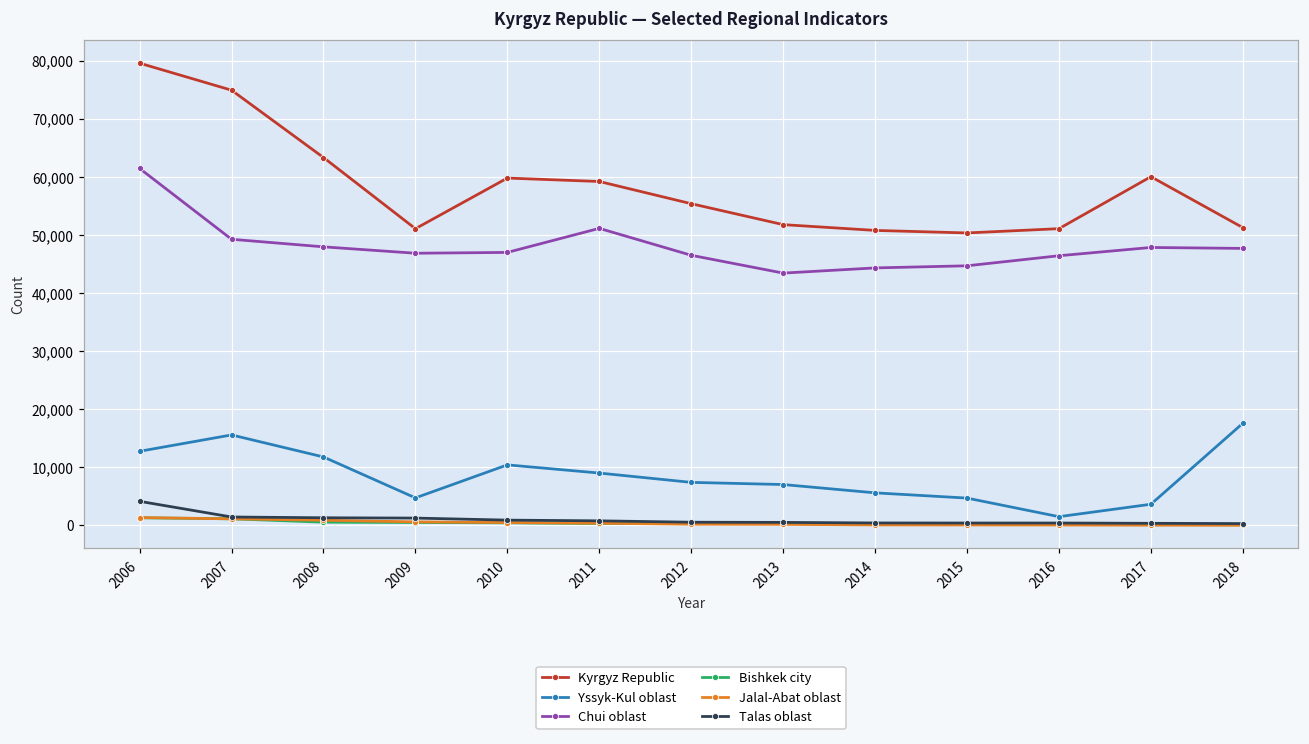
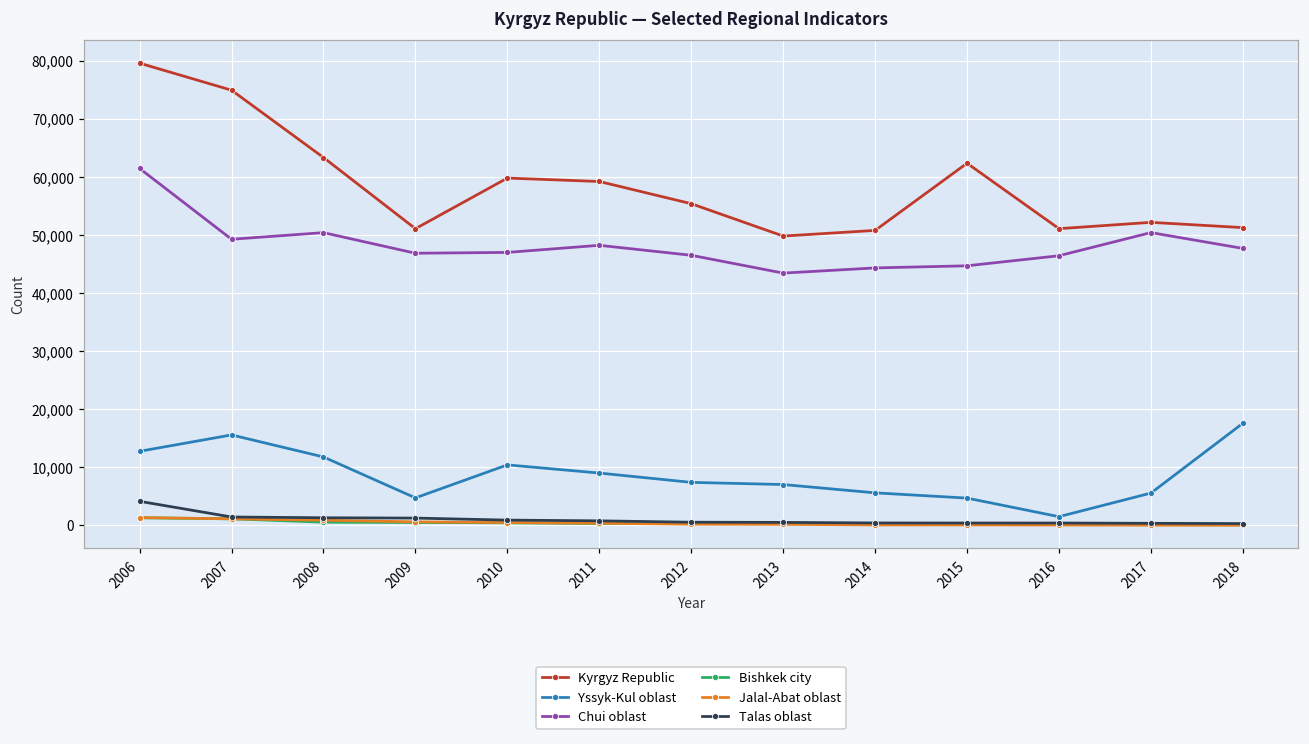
Chui oblast, 2008: 48,000 -> 50,000
Chui oblast, 2011: 51,000 -> 48,000
Kyrgyz Republic, 2013: 52,000 -> 50,000
Kyrgyz Republic, 2015: 50,000 -> 62,000
Kyrgyz Republic, 2017: 60,000 -> 52,000
Yssyk-Kul oblast, 2017: 4,000 -> 6,000
Chui oblast, 2017: 48,000 -> 50,000
